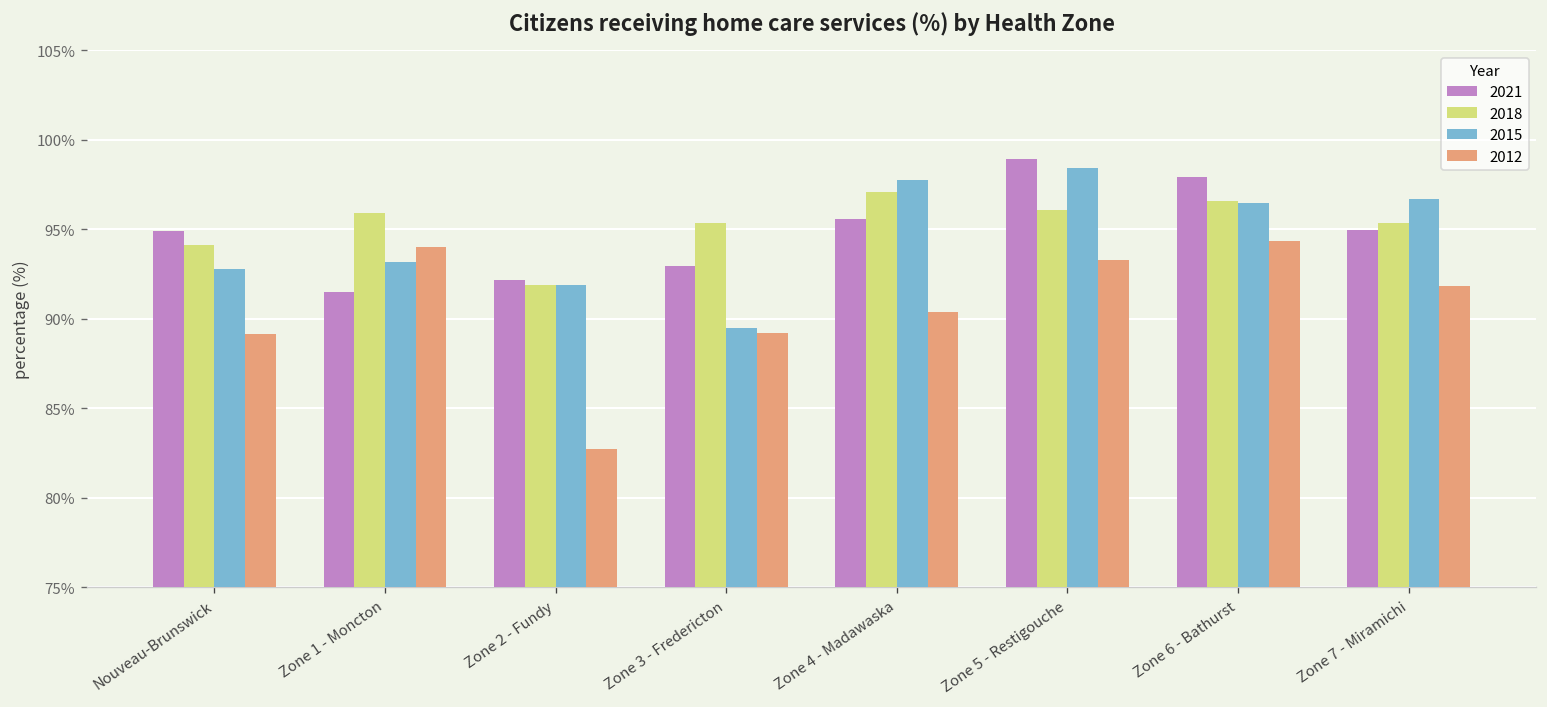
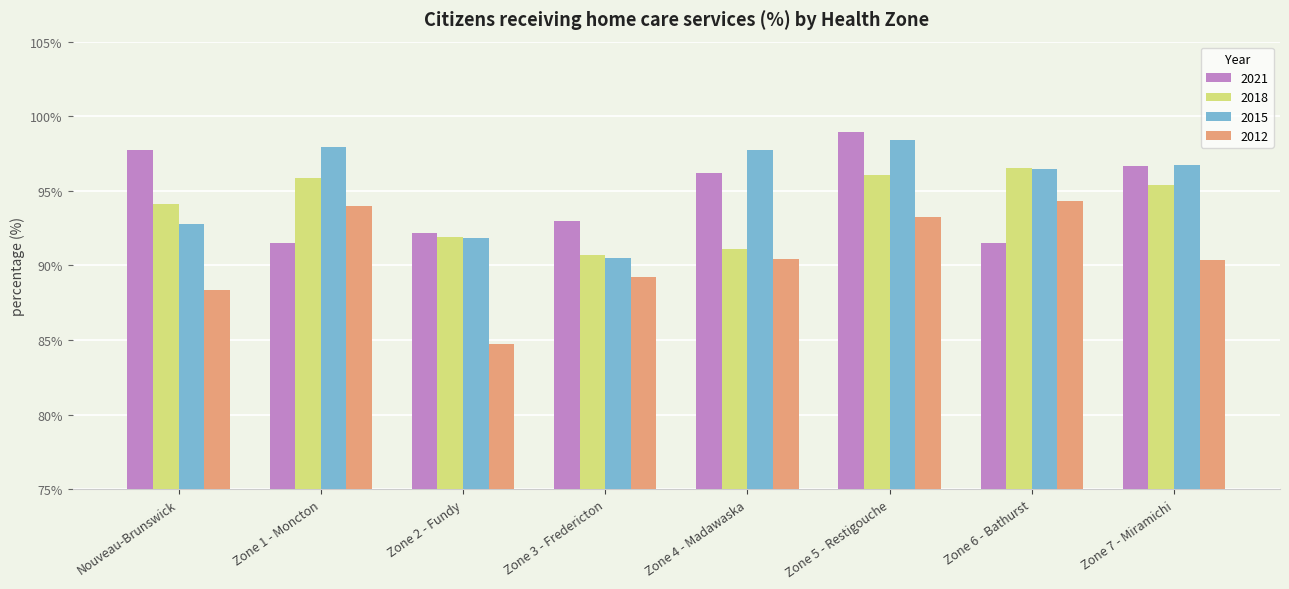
2021, Nouveau-Brunswick: 94.9% -> 97.8%
2012, Nouveau-Brunswick: 89.1% -> 88.4%
2015, Zone 1 - Moncton: 93.2% -> 97.9%
2012, Zone 2 - Fundy: 82.7% -> 84.7%
2018, Zone 3 - Fredericton: 95.4% -> 90.7%
2015, Zone 3 - Fredericton: 89.5% -> 90.5%
2021, Zone 4 - Madawaska: 95.6% -> 96.2%
2018, Zone 4 - Madawaska: 97.1% -> 91.1%
2021, Zone 6 - Bathurst: 97.9% -> 91.5%
2021, Zone 7 - Miramichi: 95.0% -> 96.7%
2012, Zone 7 - Miramichi: 91.8% -> 90.4%
